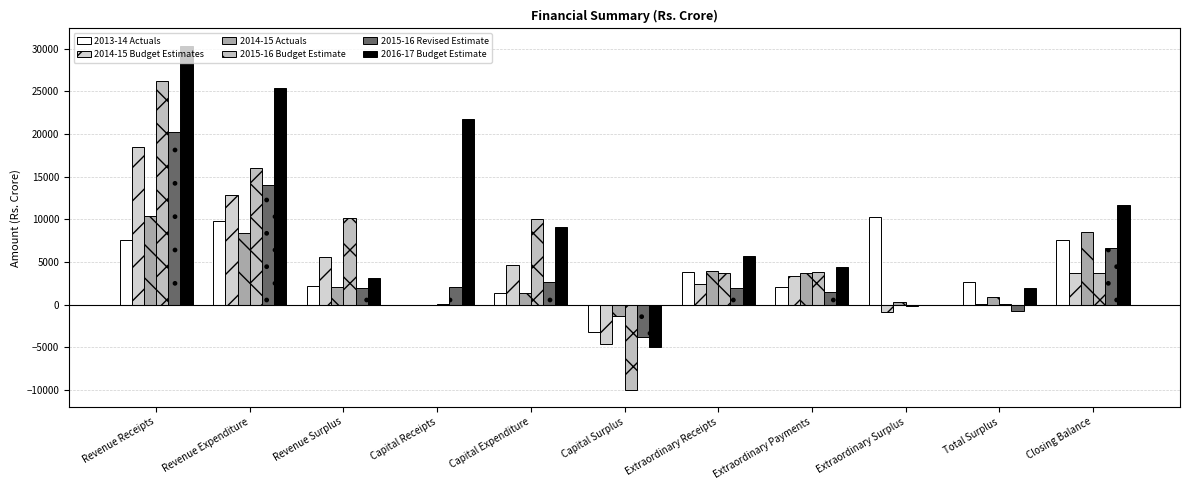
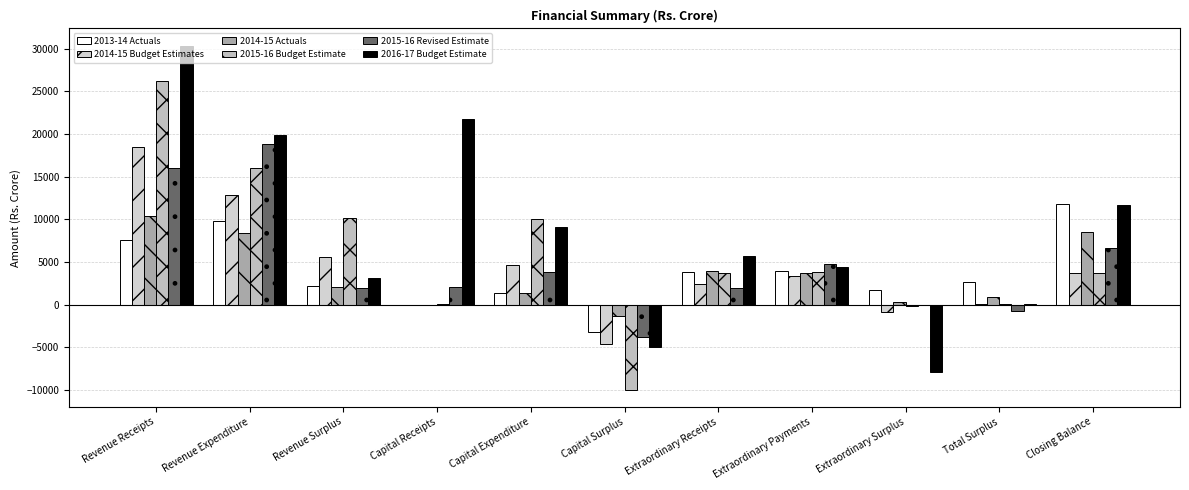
2015-16 Revised Estimate, Revenue Receipts: 20000 -> 16000
2015-16 Revised Estimate, Revenue Expenditure: 14000 -> 19000
2016-17 Budget Estimate, Revenue Expenditure: 25000 -> 20000
2015-16 Revised Estimate, Capital Expenditure: 3000 -> 4000
2013-14 Actuals, Extraordinary Payments: 2000 -> 4000
2015-16 Revised Estimate, Extraordinary Payments: 1000 -> 5000
2013-14 Actuals, Extraordinary Surplus: 10000 -> 2000
2016-17 Budget Estimate, Extraordinary Surplus: 0 -> -8000
2016-17 Budget Estimate, Total Surplus: 2000 -> 0
2013-14 Actuals, Closing Balance: 8000 -> 12000
